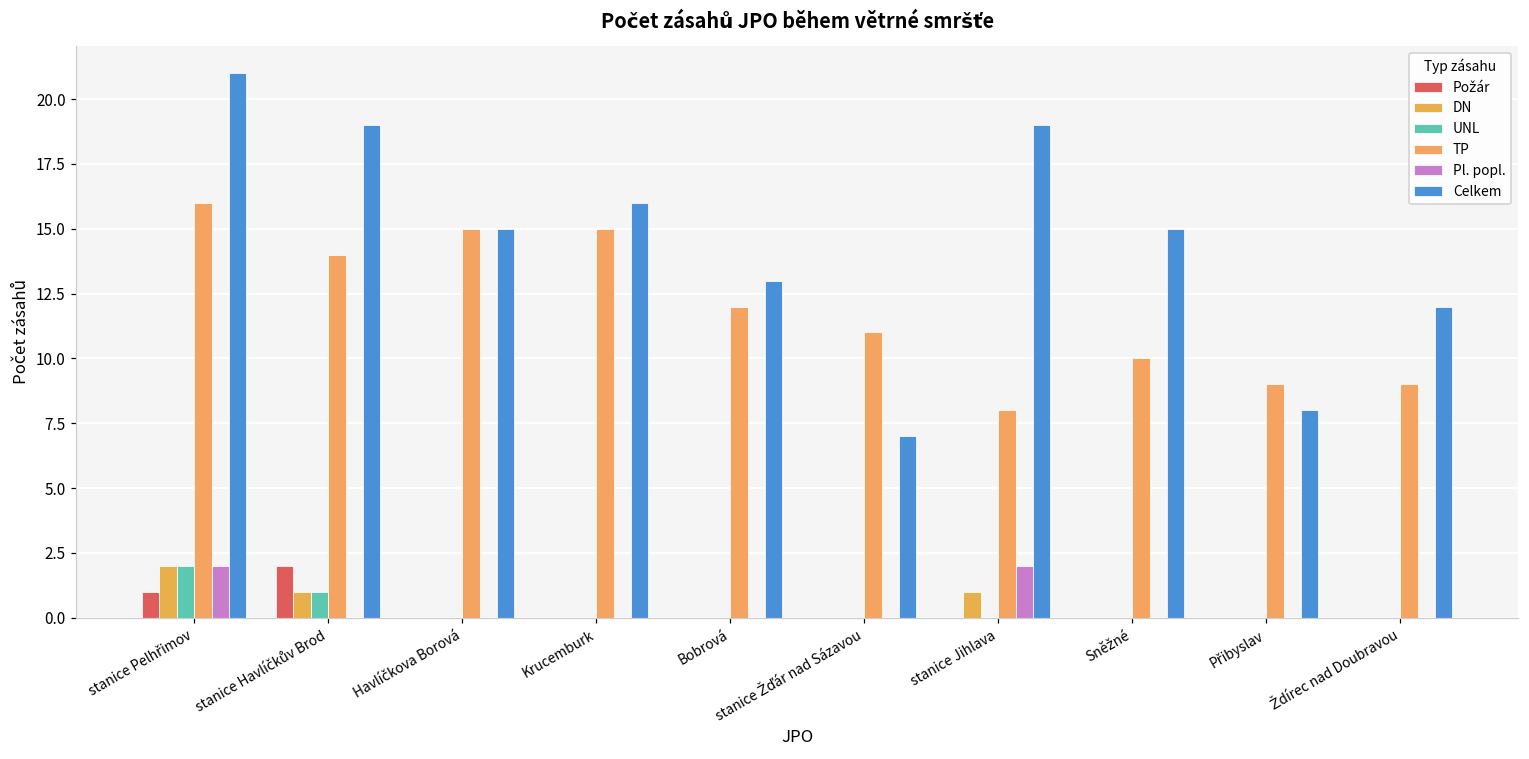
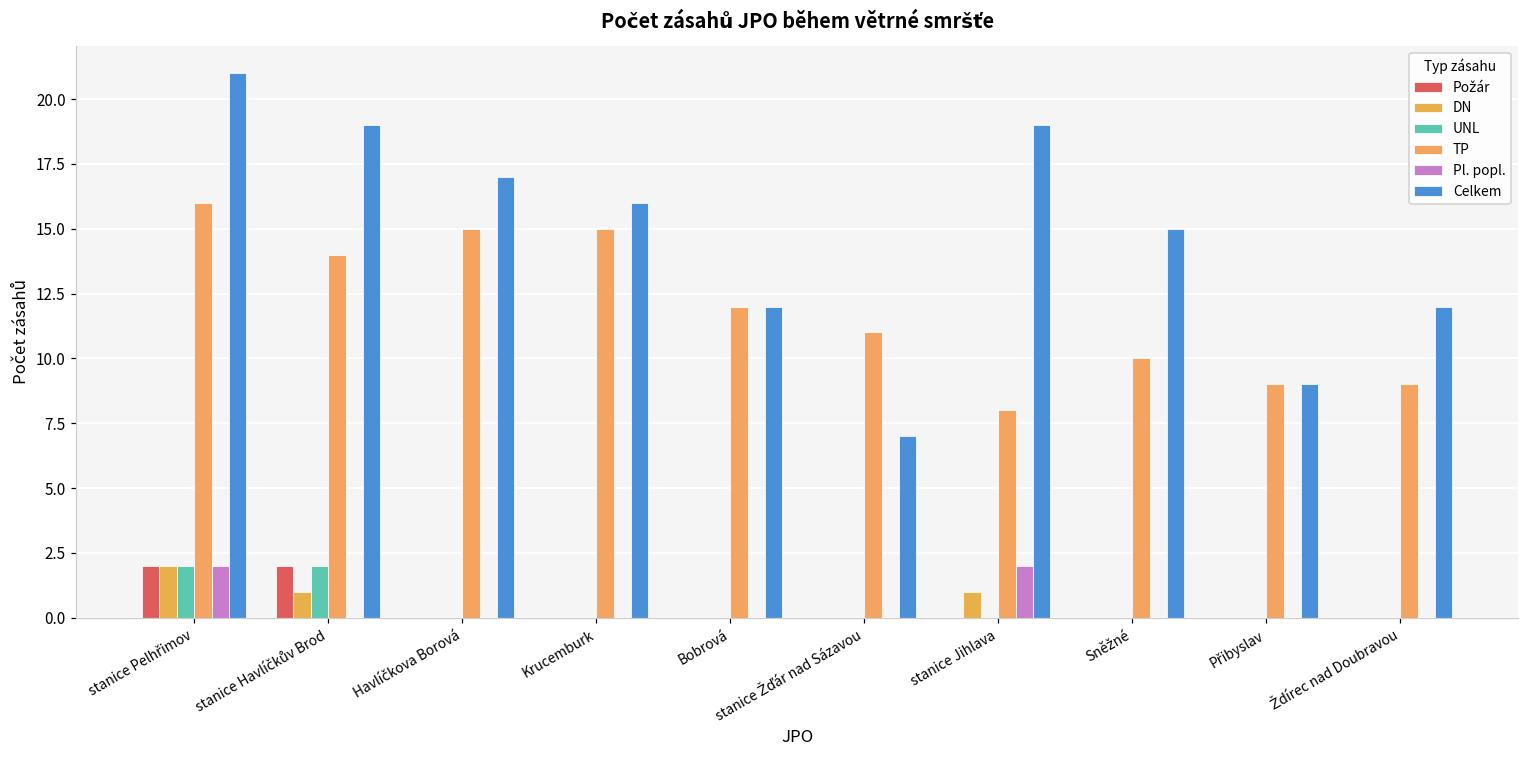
Požár, stanice Pelhřimov: 1 -> 2
UNL, stanice Havlíčkův Brod: 1 -> 2
Celkem, Havlíčkova Borová: 15 -> 17
Celkem, Bobrová: 13 -> 12
Celkem, Přibyslav: 8 -> 9
